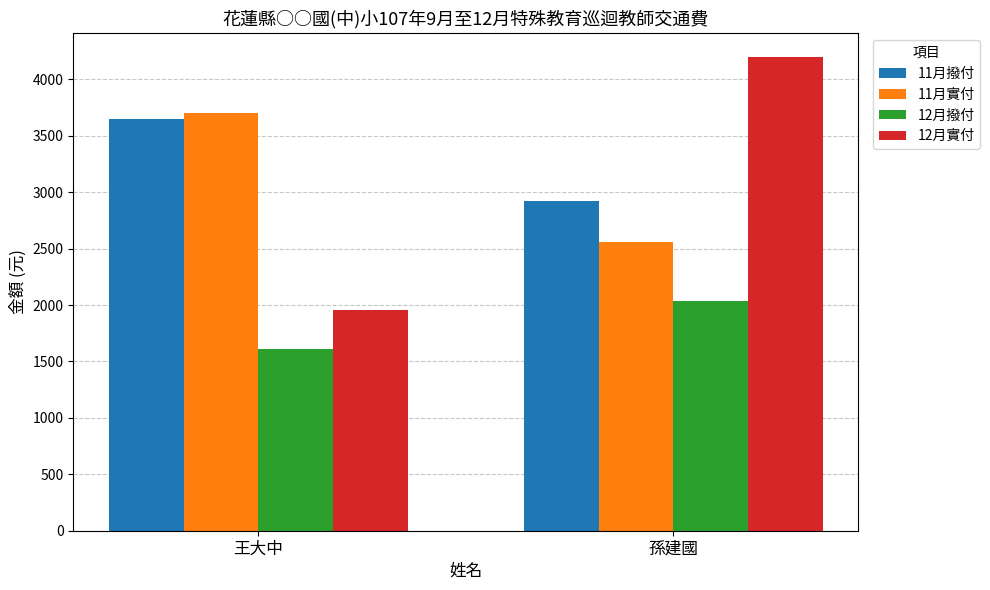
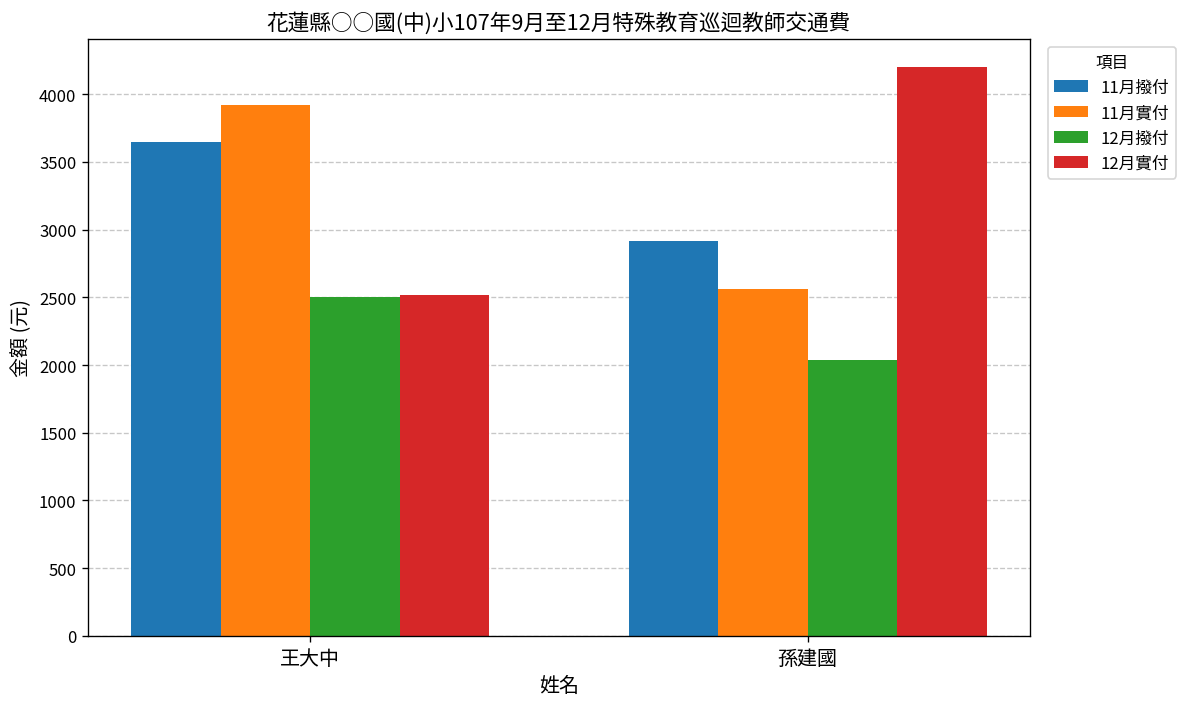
11月實付, 王大中: 3700 -> 3920
12月撥付, 王大中: 1610 -> 2500
12月實付, 王大中: 1960 -> 2520
